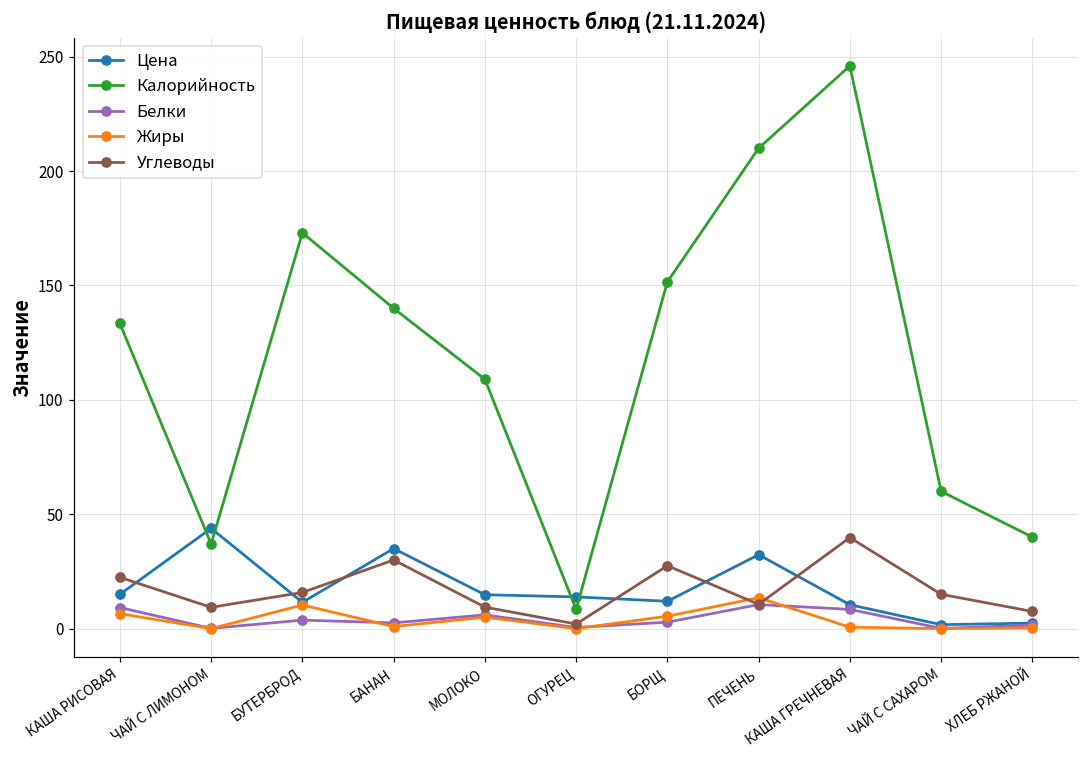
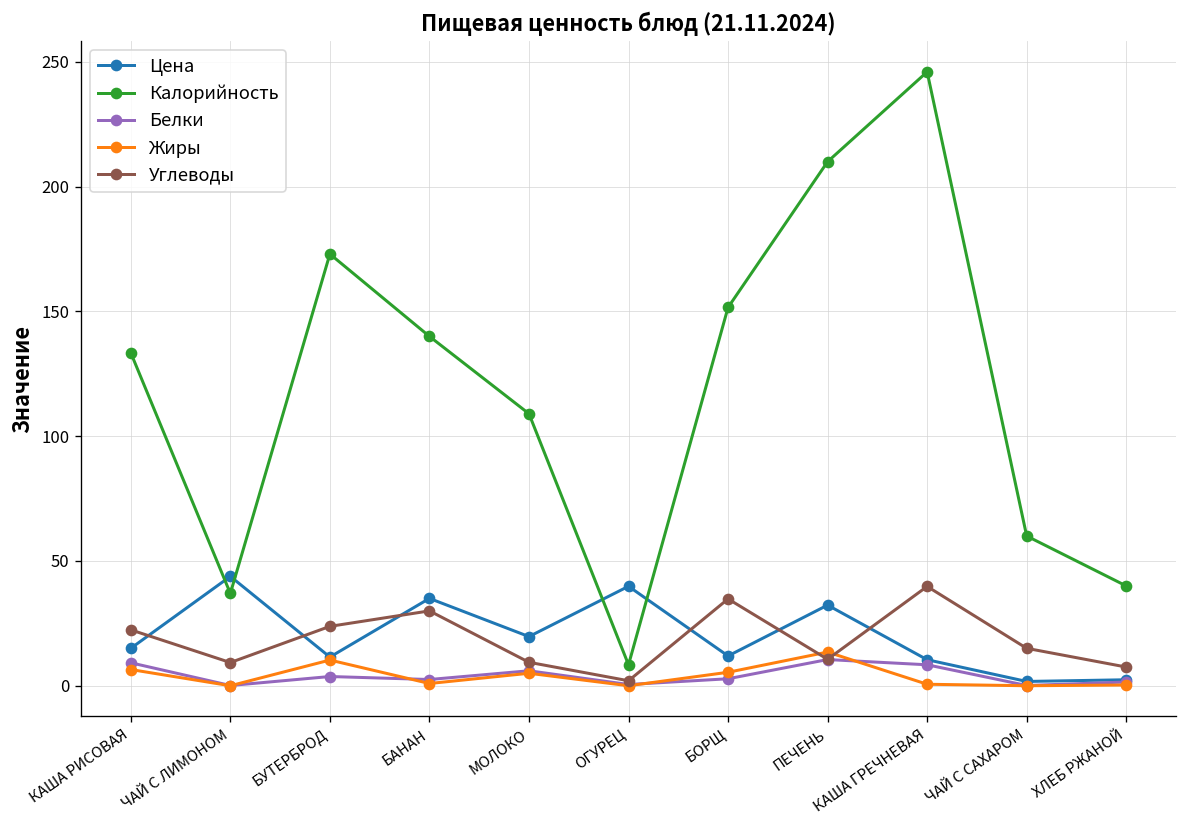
Углеводы, БУТЕРБРОД: 16 -> 24
Цена, МОЛОКО: 15 -> 20
Цена, ОГУРЕЦ: 14 -> 40
Углеводы, БОРЩ: 28 -> 35
